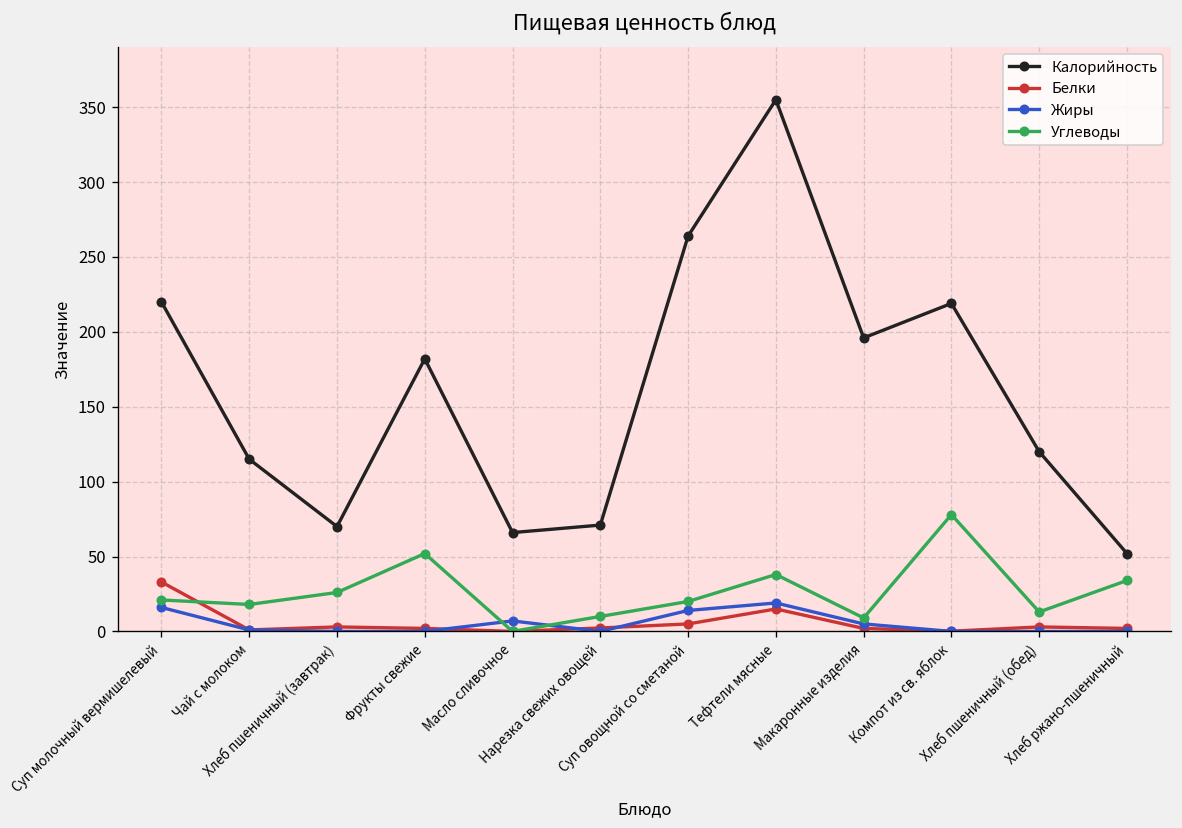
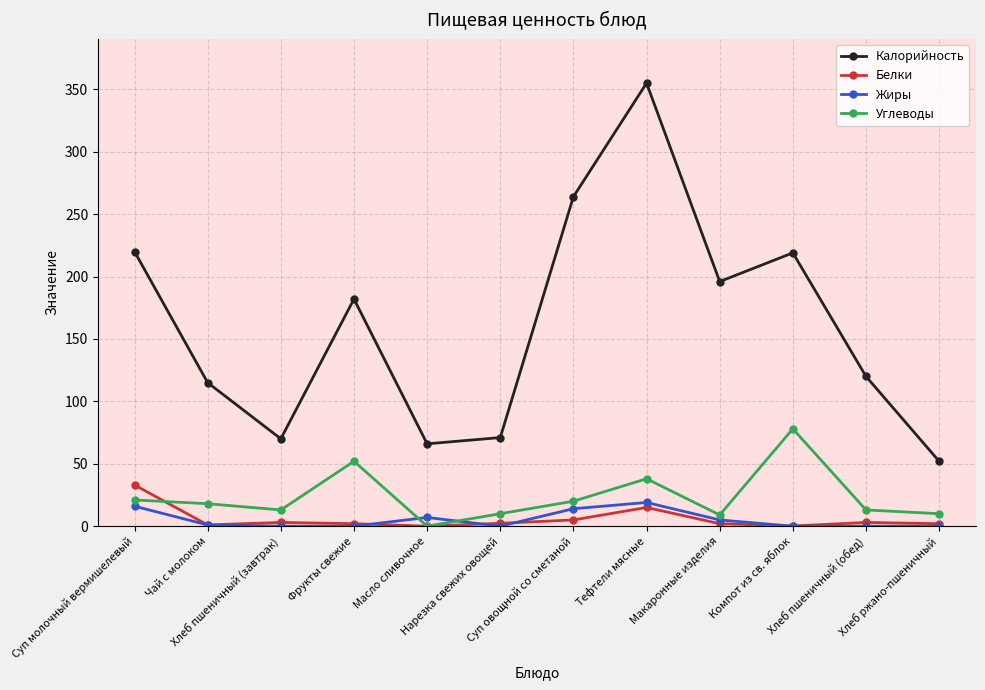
Углеводы, Хлеб пшеничный (завтрак): 26 -> 13
Углеводы, Хлеб ржано-пшеничный: 34 -> 10
